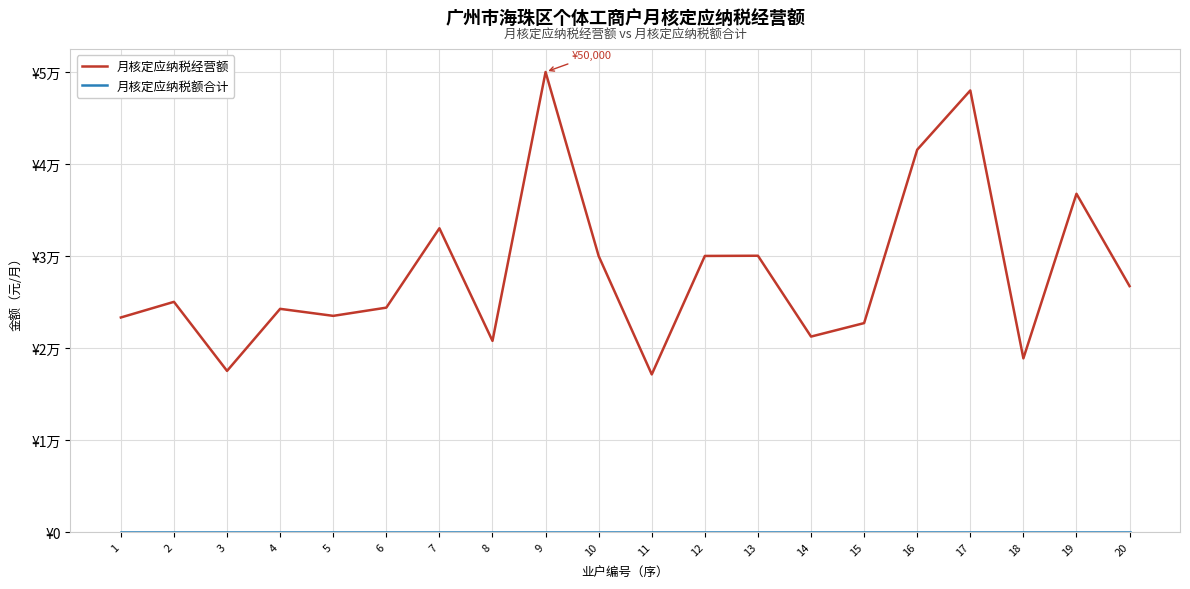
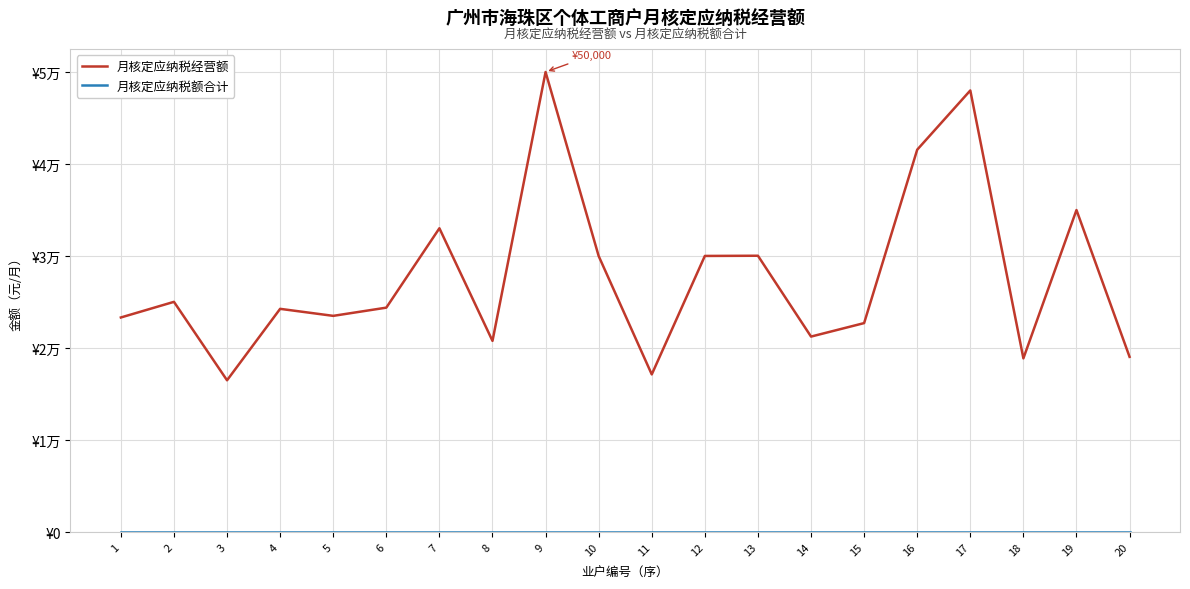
月核定应纳税经营额, 3: ¥1.8万 -> ¥1.7万
月核定应纳税经营额, 19: ¥3.7万 -> ¥3.5万
月核定应纳税经营额, 20: ¥2.7万 -> ¥1.9万
